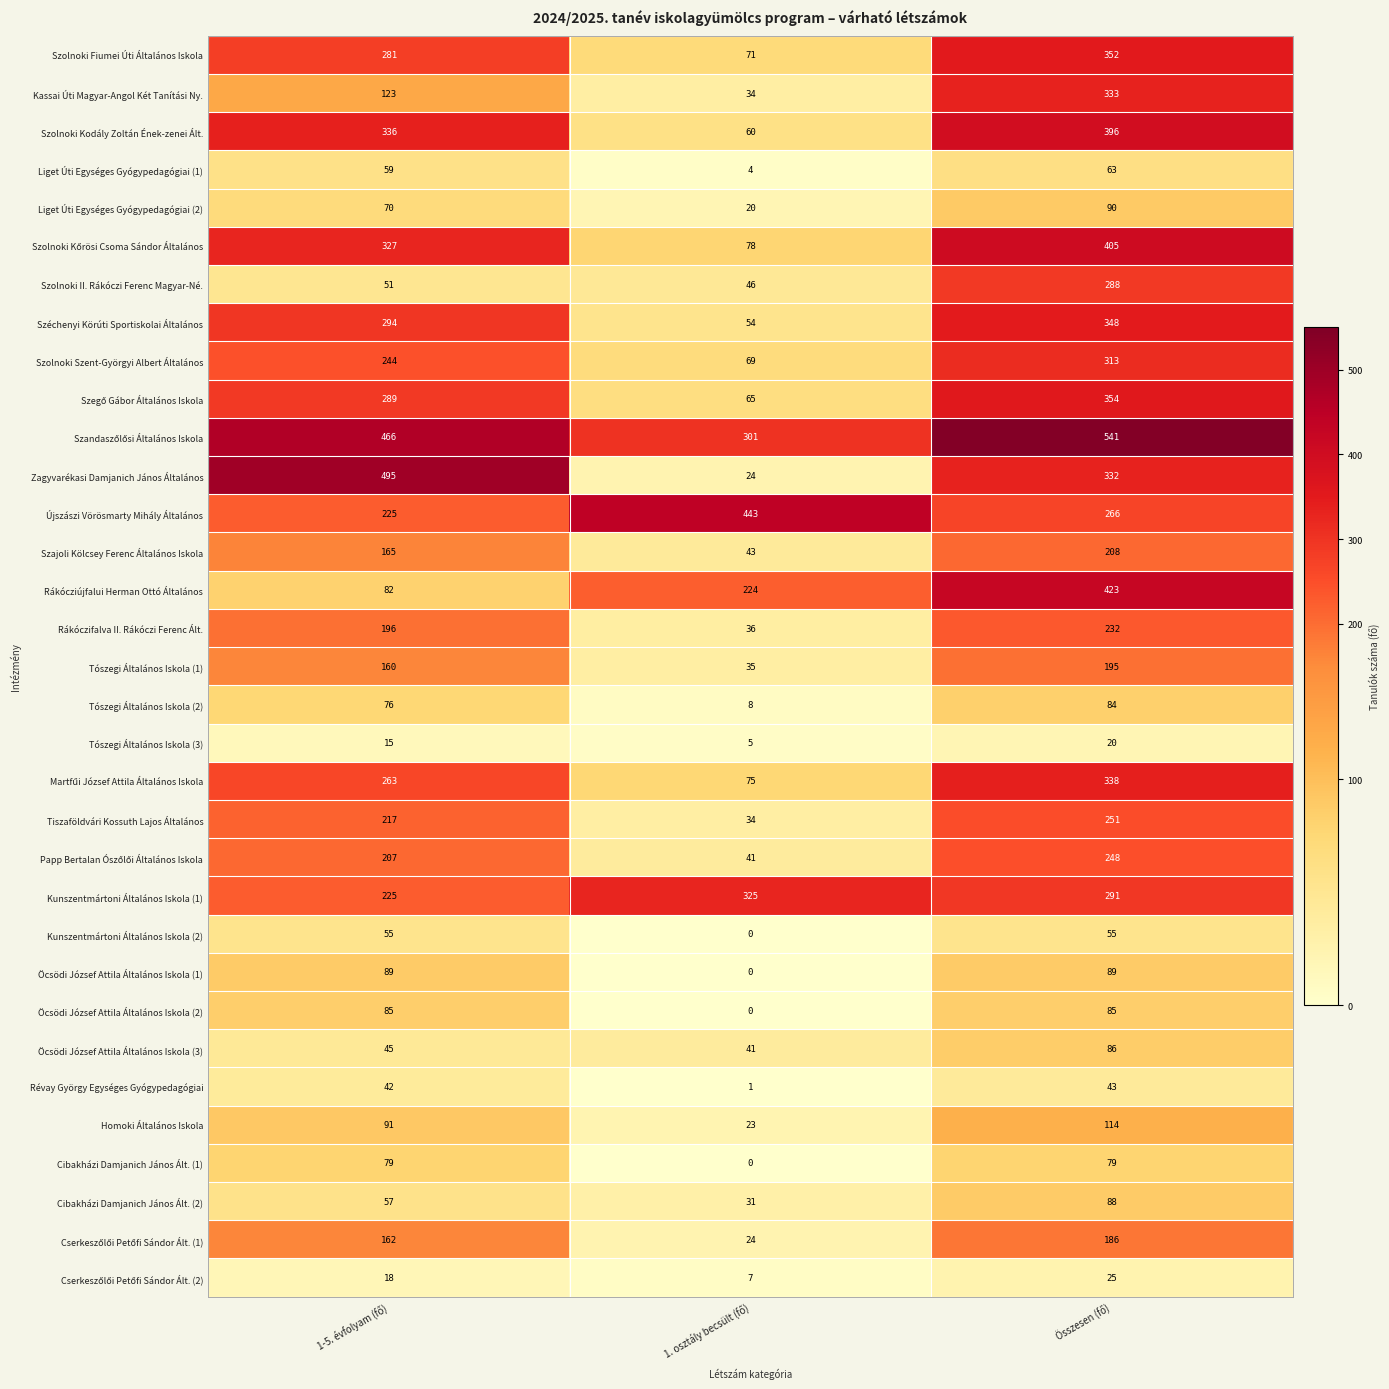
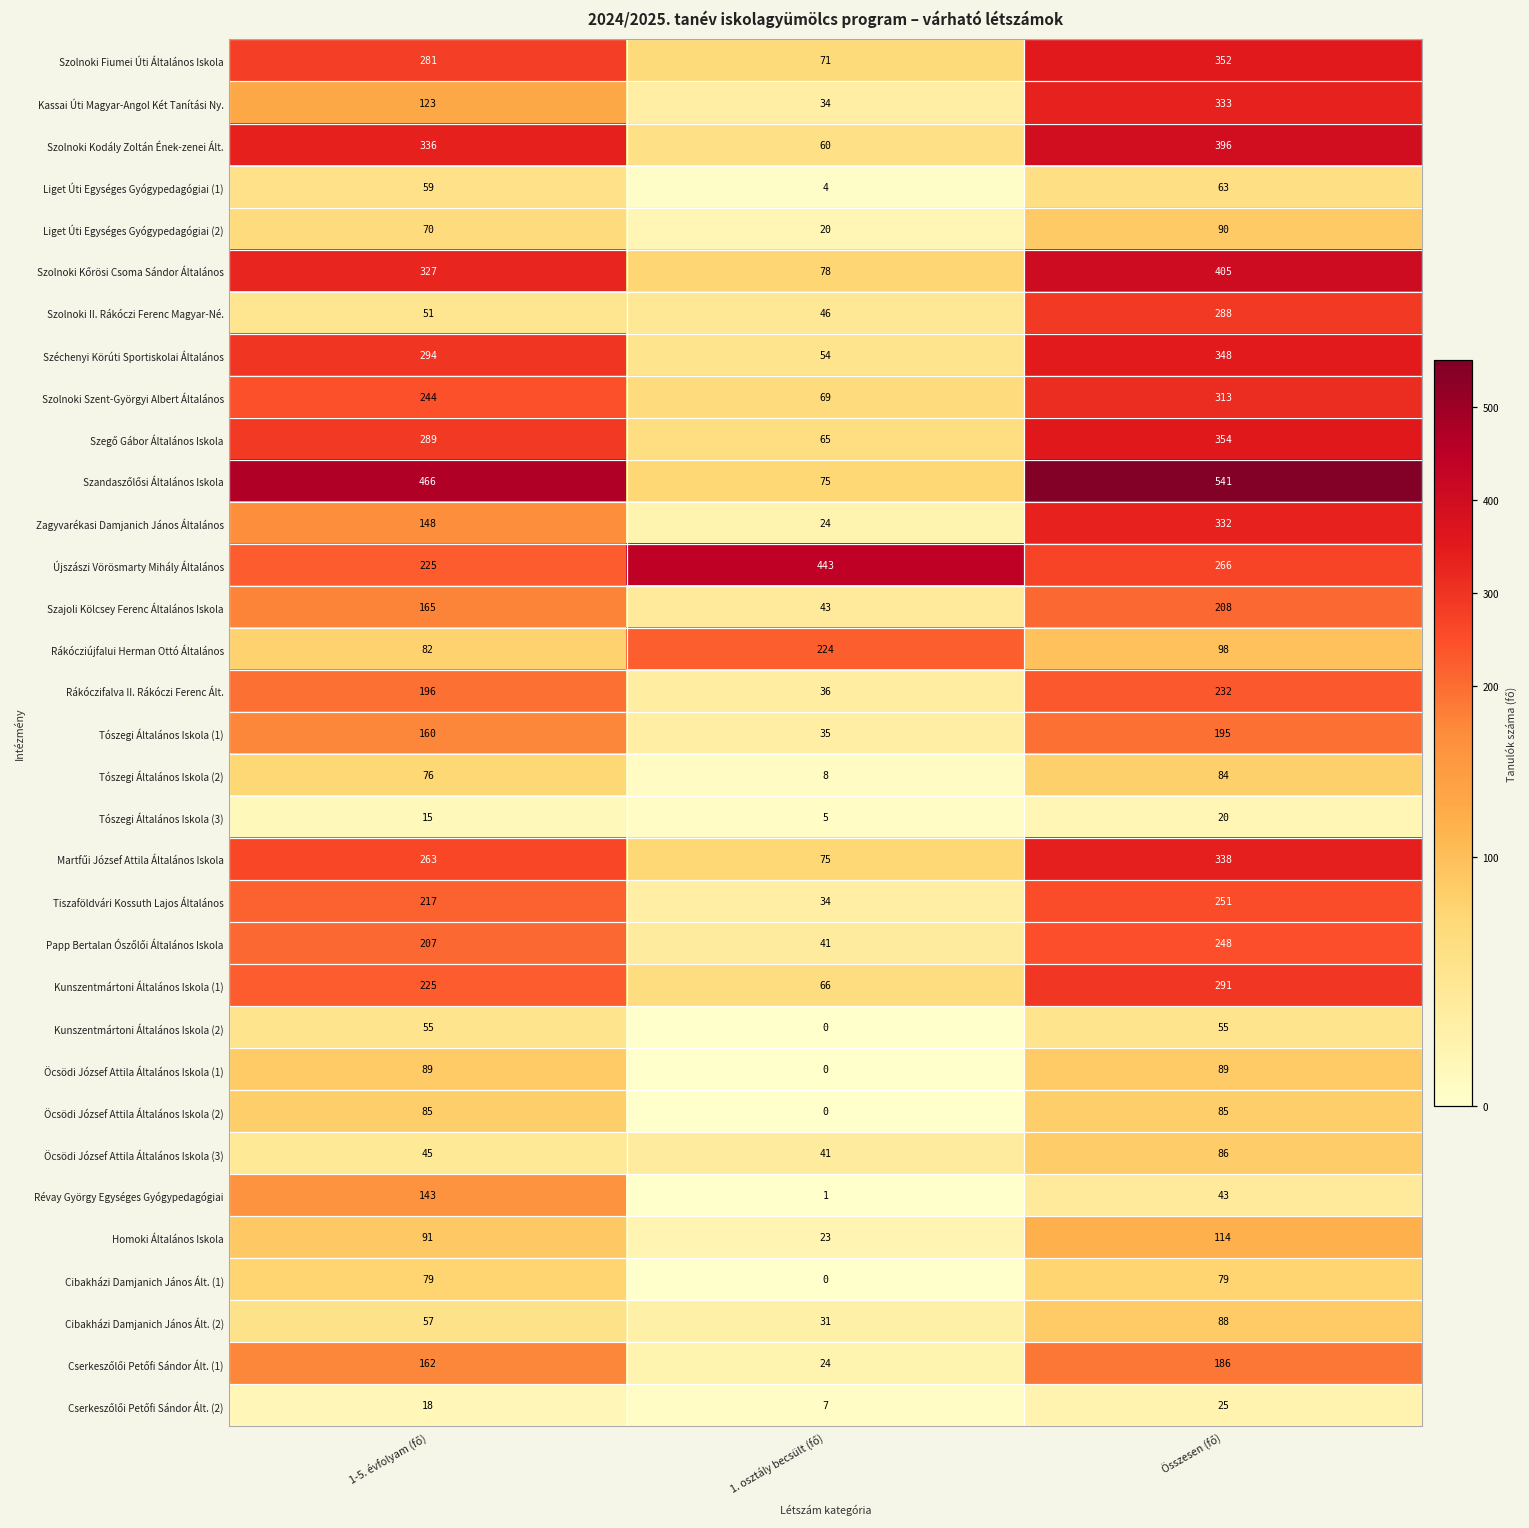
Szandaszőlősi Általános Iskola, 1. osztály becsült (fő): 301 -> 75
Zagyvarékasi Damjanich János Általános, 1-5. évfolyam (fő): 495 -> 148
Rákócziújfalui Herman Ottó Általános, Összesen (fő): 423 -> 98
Kunszentmártoni Általános Iskola (1), 1. osztály becsült (fő): 325 -> 66
Révay György Egységes Gyógypedagógiai, 1-5. évfolyam (fő): 42 -> 143
